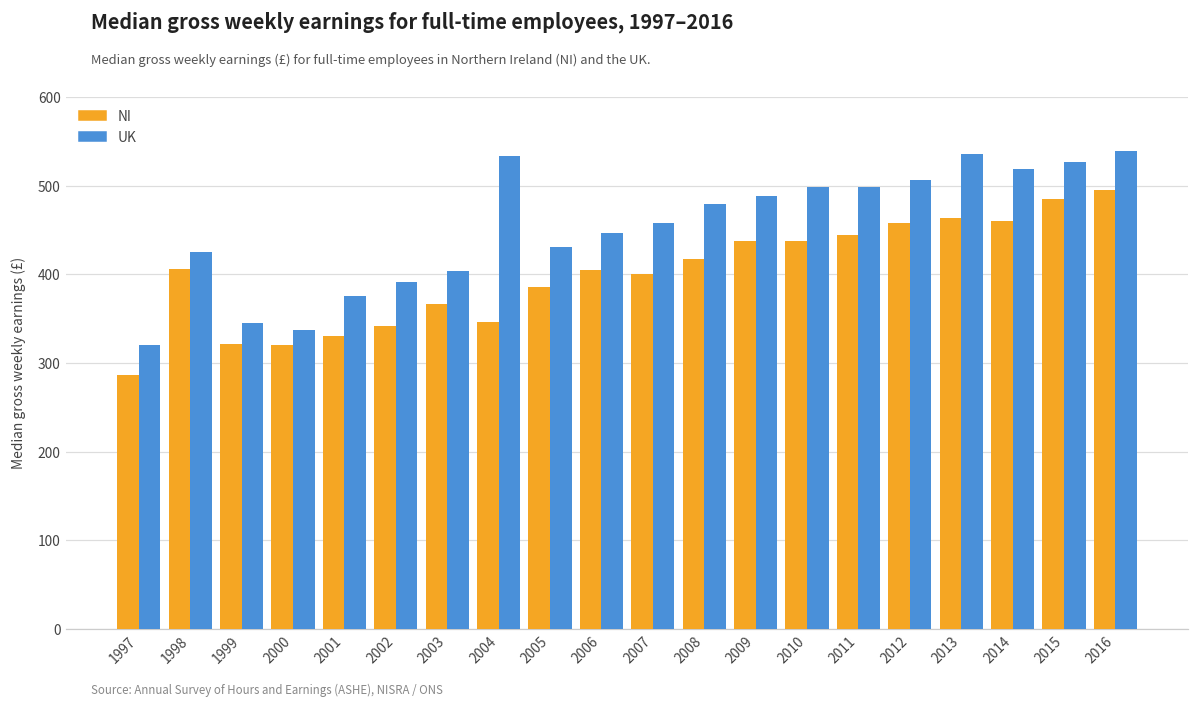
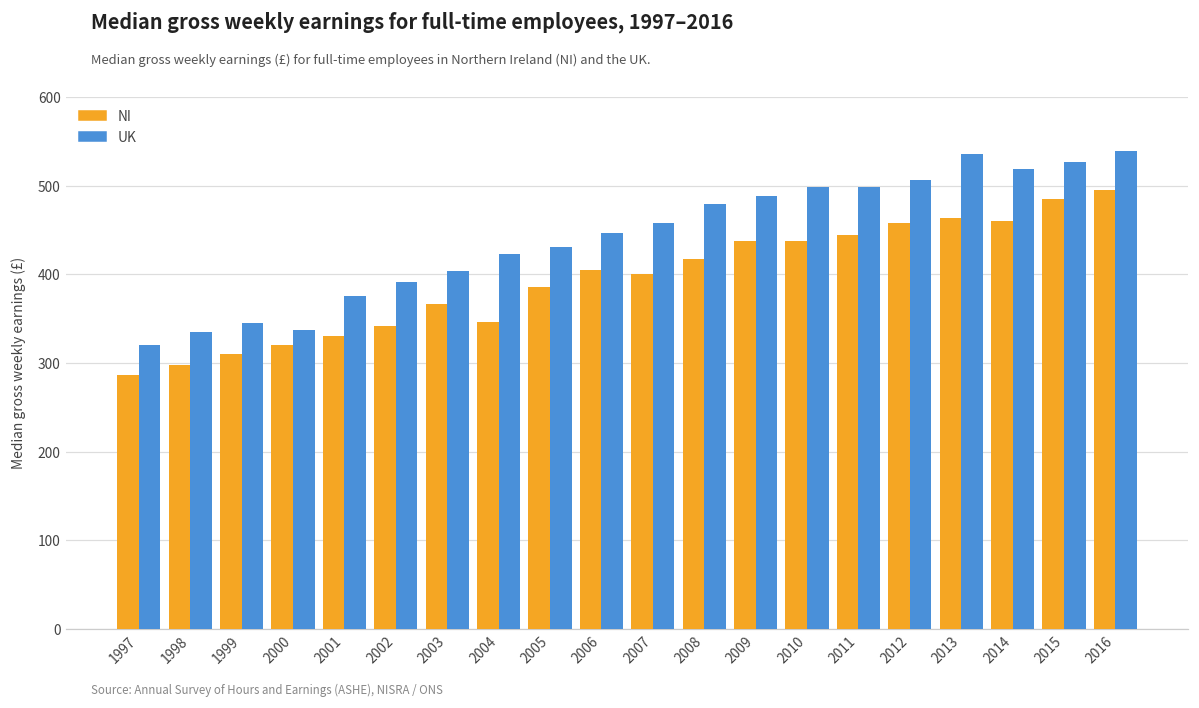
NI, 1998: 410 -> 300
UK, 1998: 430 -> 330
NI, 1999: 320 -> 310
UK, 2004: 530 -> 420
